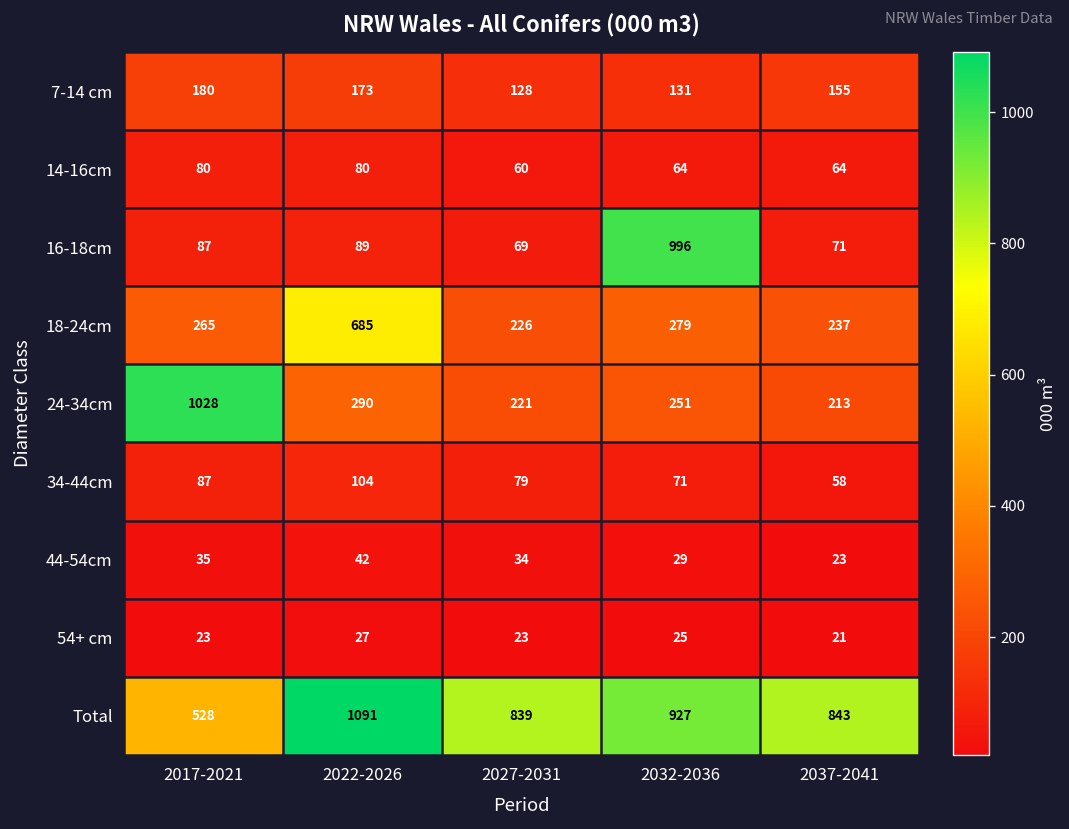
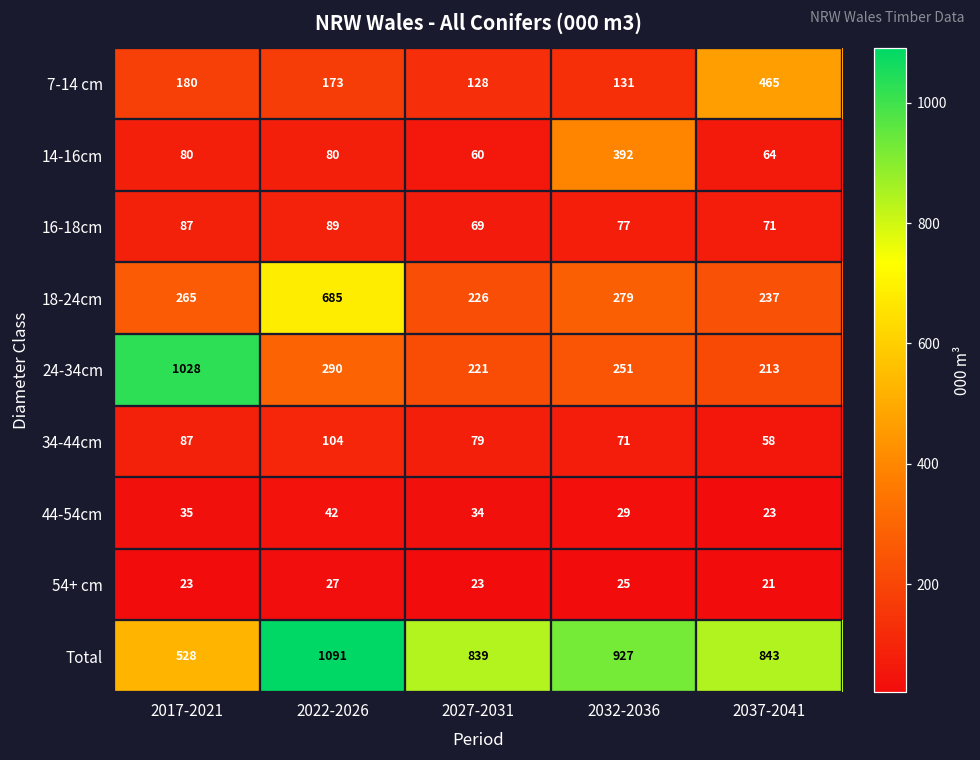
7-14 cm, 2037-2041: 155 -> 465
14-16cm, 2032-2036: 64 -> 392
16-18cm, 2032-2036: 996 -> 77
